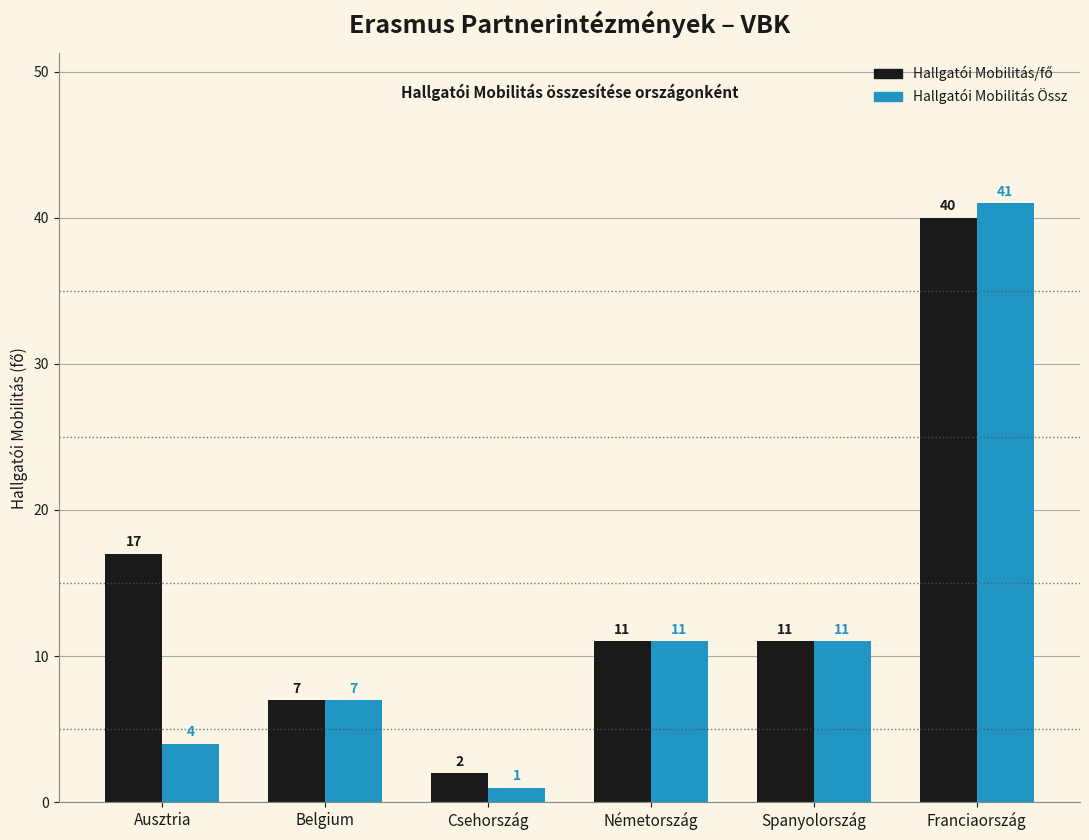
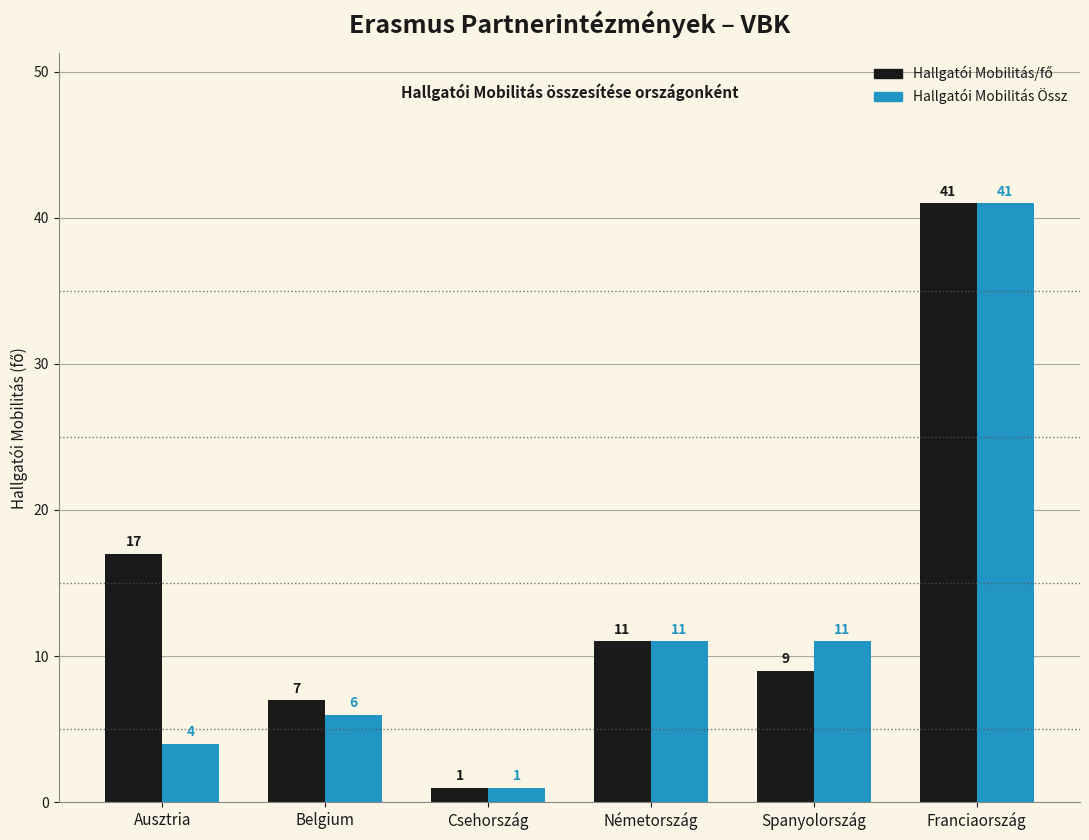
Hallgatói Mobilitás Össz, Belgium: 7 -> 6
Hallgatói Mobilitás/fő, Csehország: 2 -> 1
Hallgatói Mobilitás/fő, Spanyolország: 11 -> 9
Hallgatói Mobilitás/fő, Franciaország: 40 -> 41
